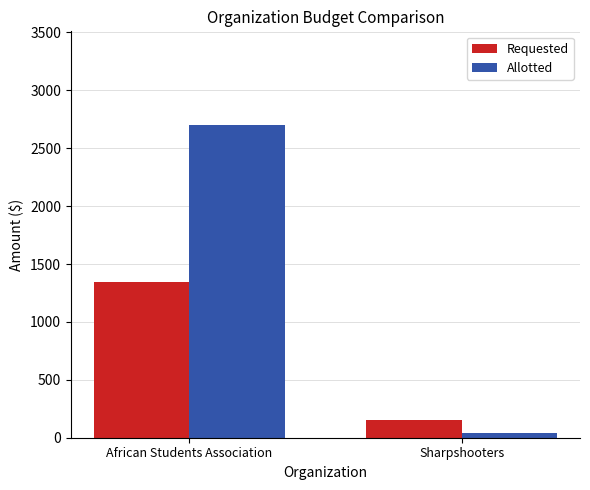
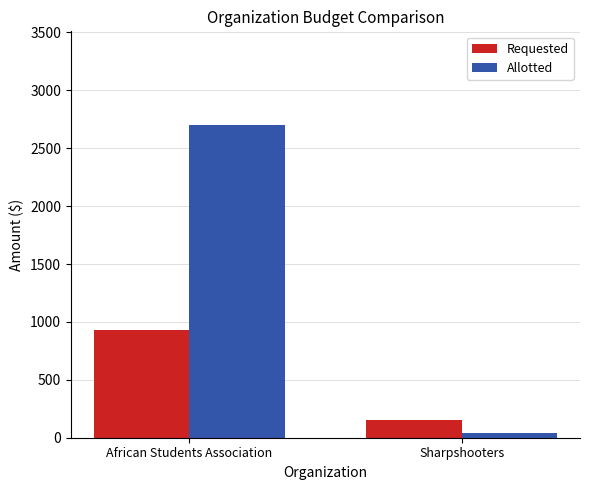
Requested, African Students Association: 1340 -> 930
